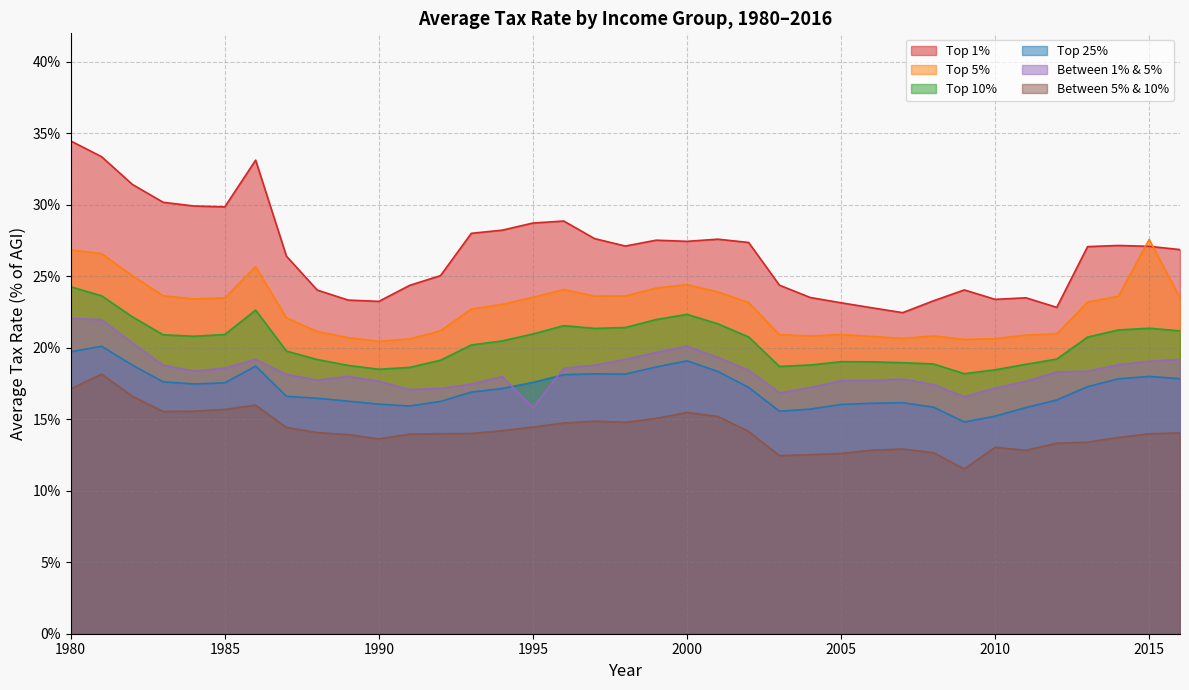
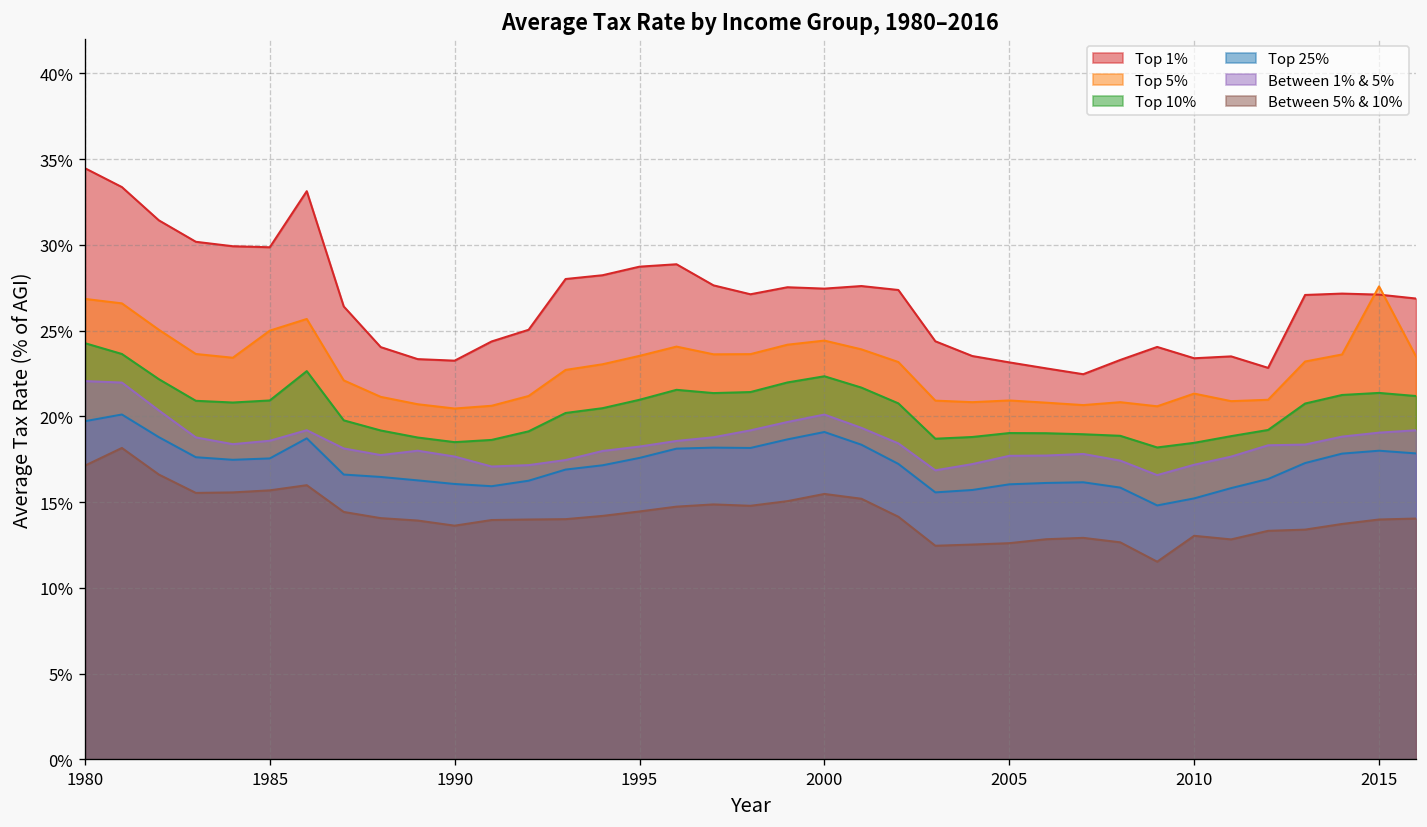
Top 5%, 1985: 23.5% -> 25.0%
Between 1% & 5%, 1995: 15.8% -> 18.2%
Top 5%, 2010: 20.6% -> 21.3%
